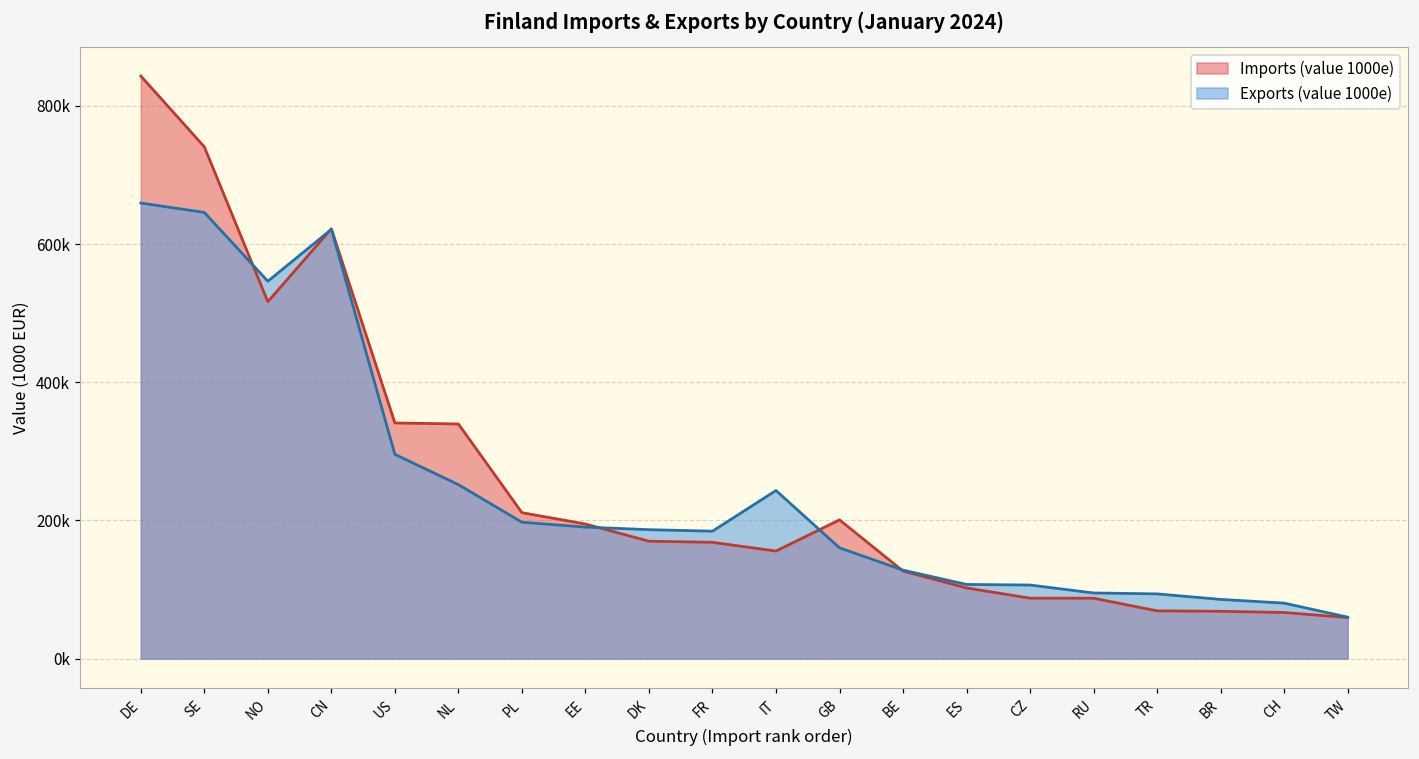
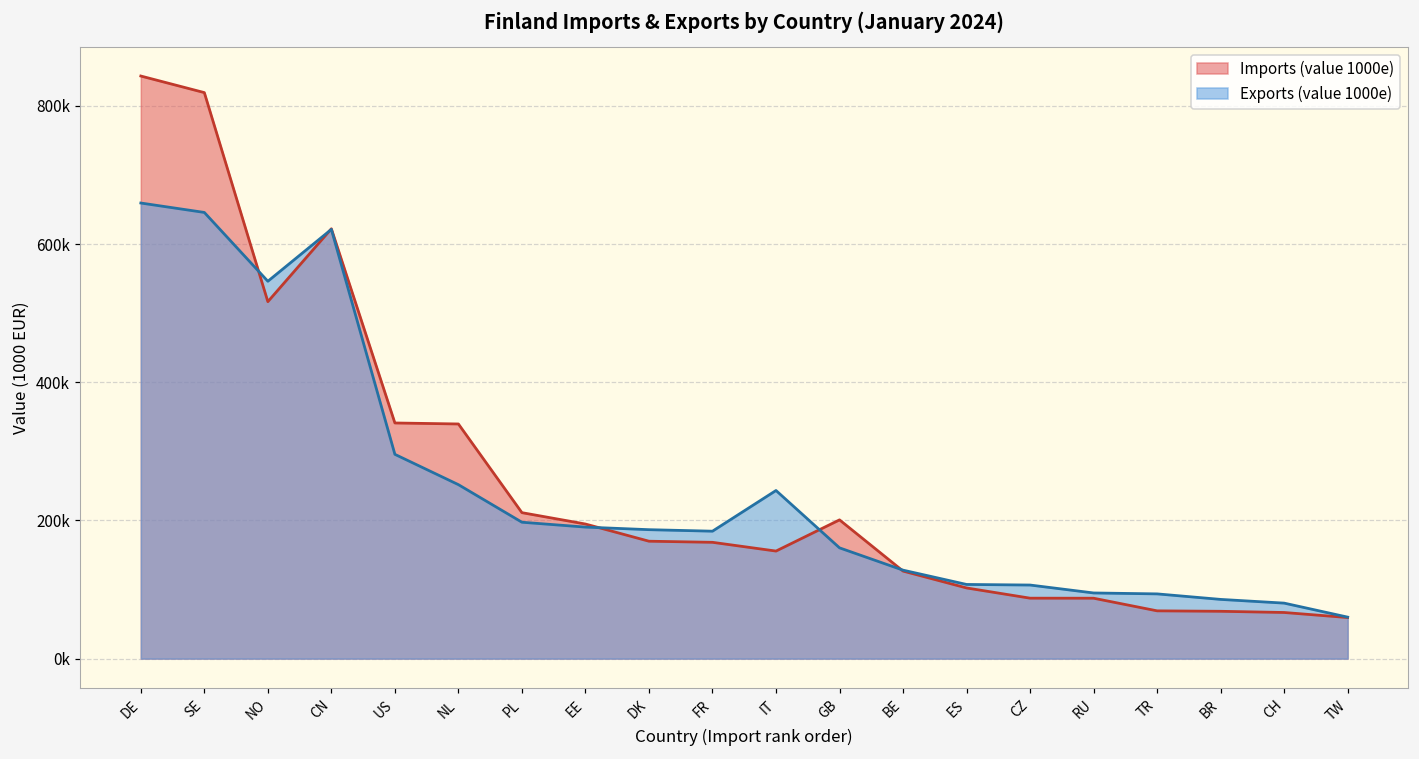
Imports (value 1000e), SE: 740000 -> 820000
